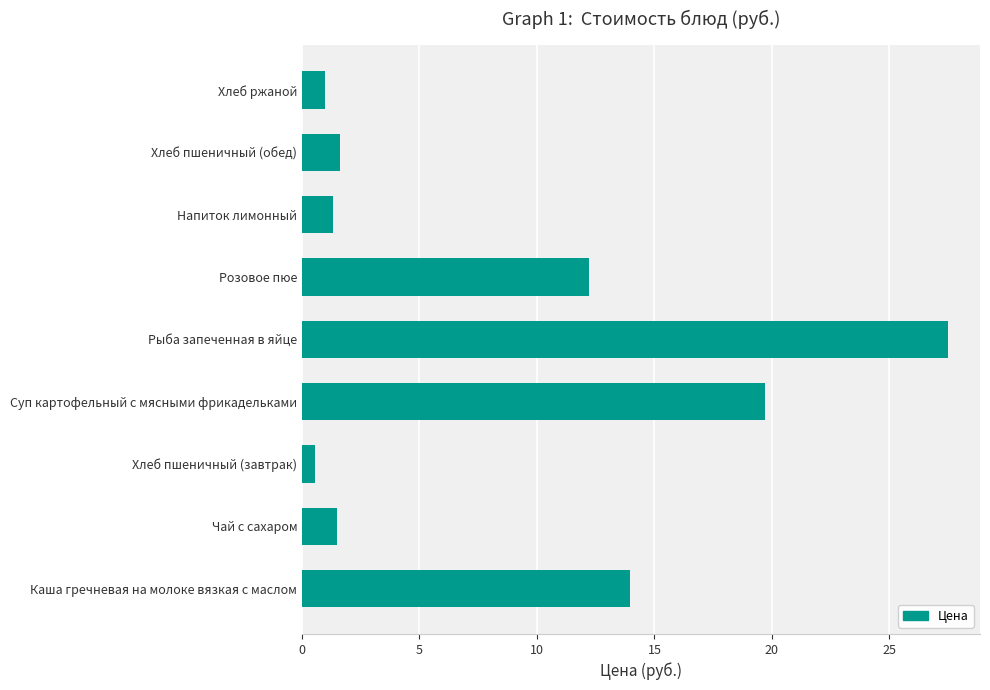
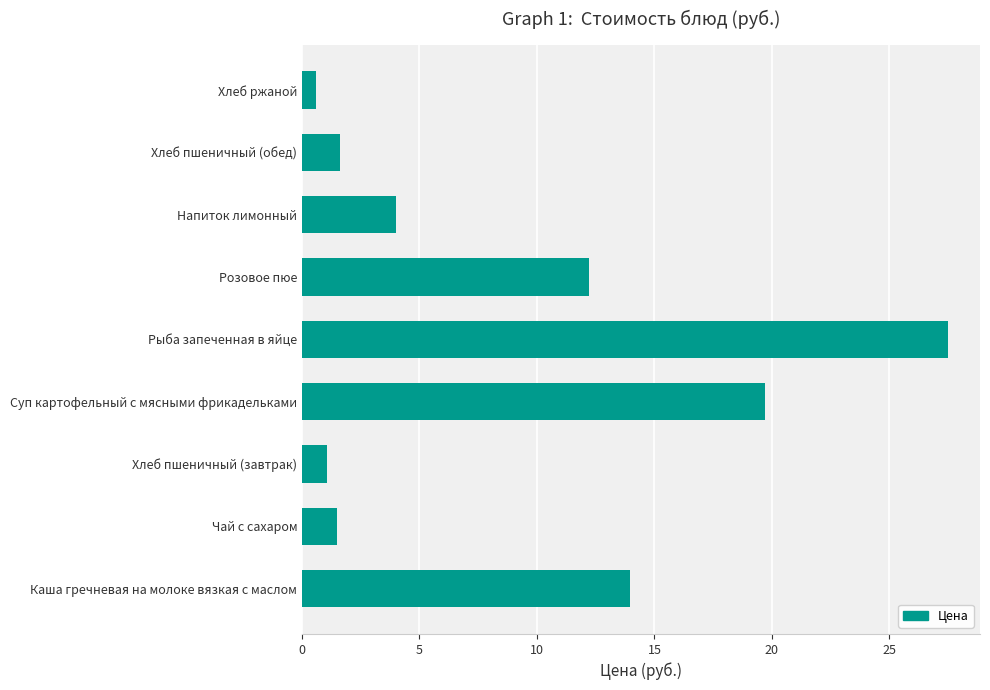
Хлеб ржаной: 1.0 -> 0.6
Напиток лимонный: 1.3 -> 4.0
Хлеб пшеничный (завтрак): 0.6 -> 1.1
